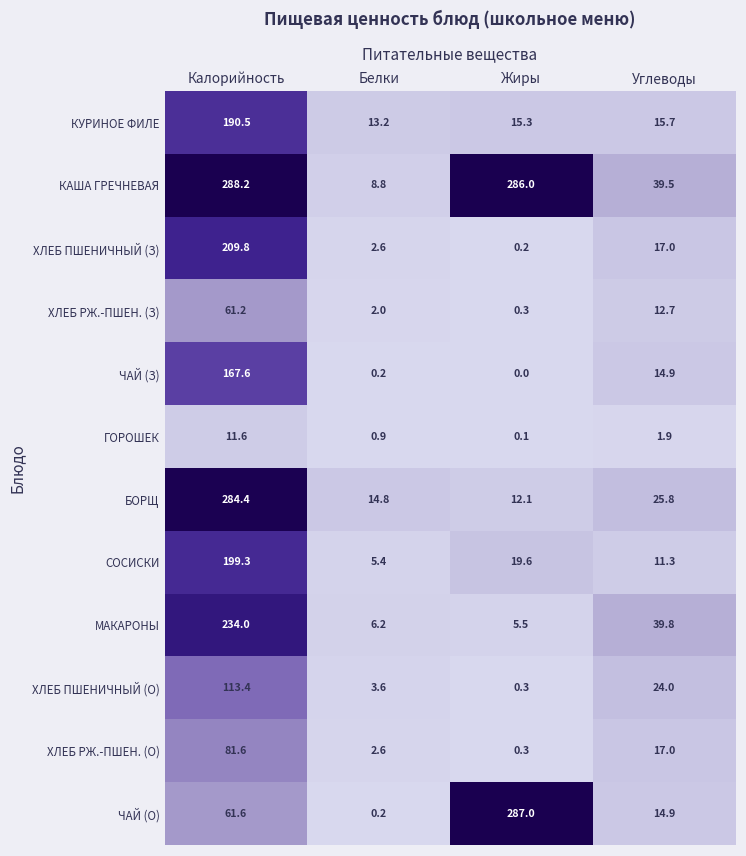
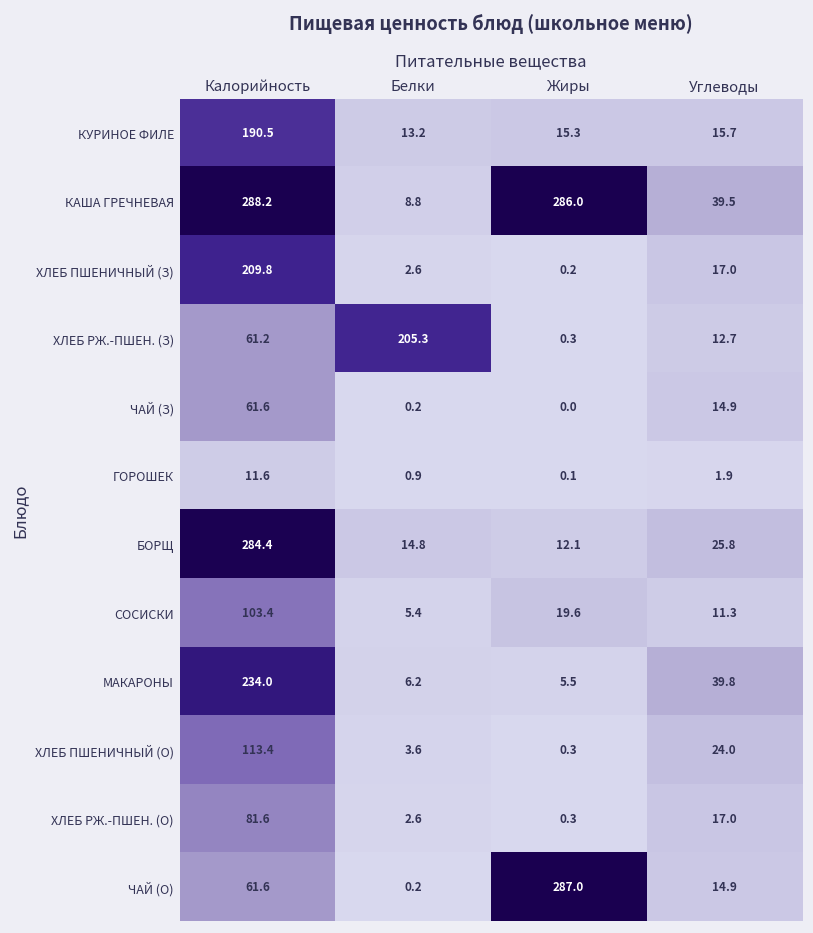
ХЛЕБ РЖ.-ПШЕН. (З), Белки: 2.0 -> 205.3
ЧАЙ (З), Калорийность: 167.6 -> 61.6
СОСИСКИ, Калорийность: 199.3 -> 103.4
